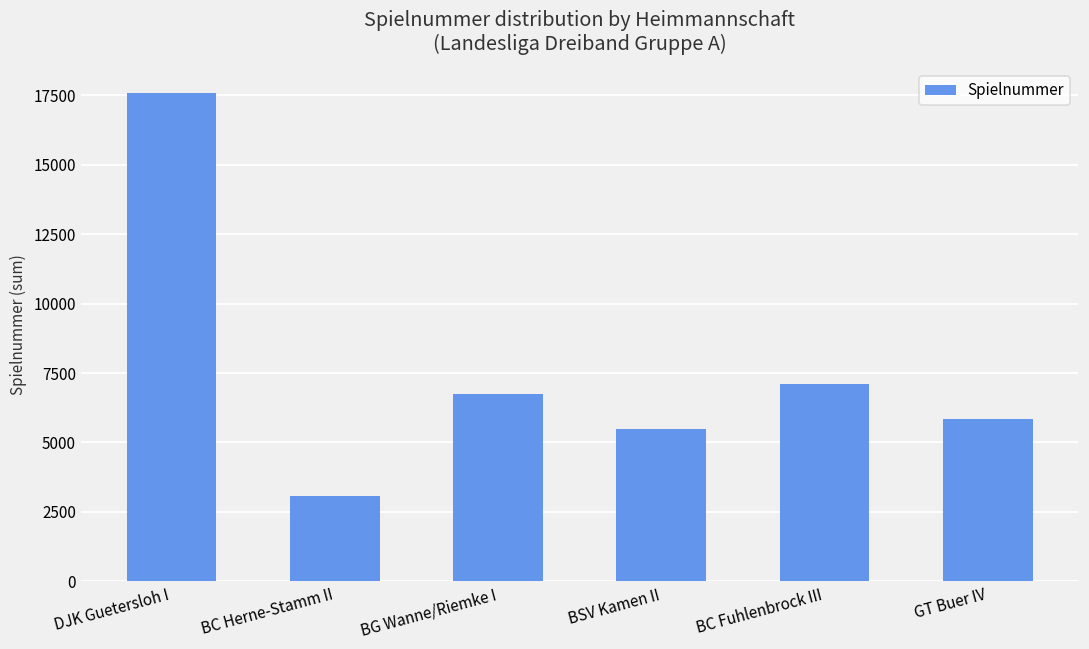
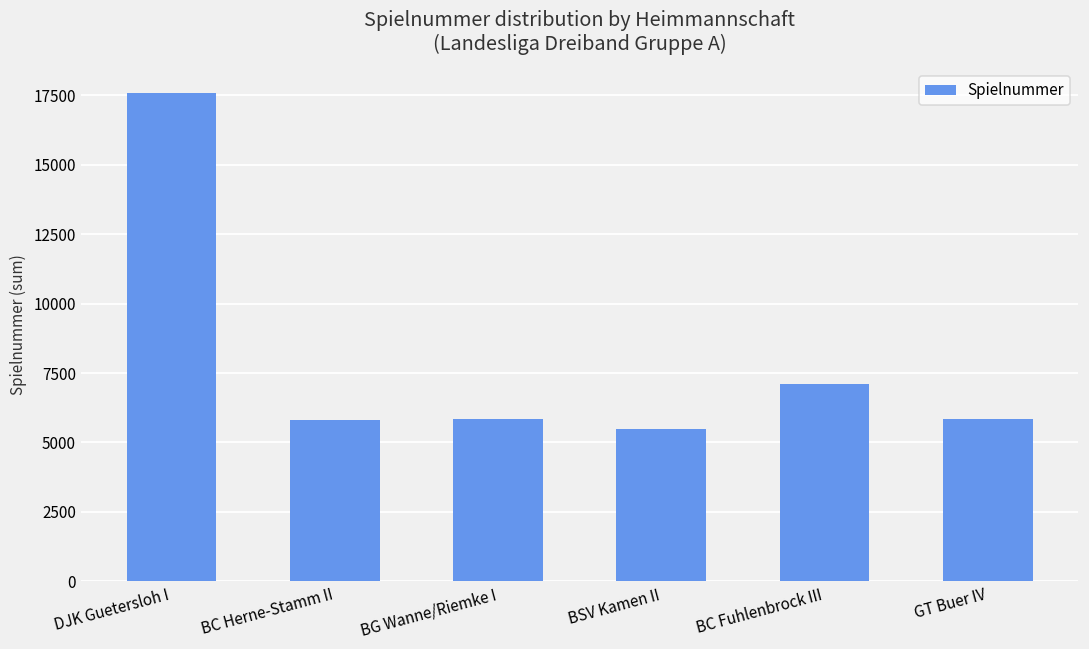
BC Herne-Stamm II: 3100 -> 5800
BG Wanne/Riemke I: 6700 -> 5800
